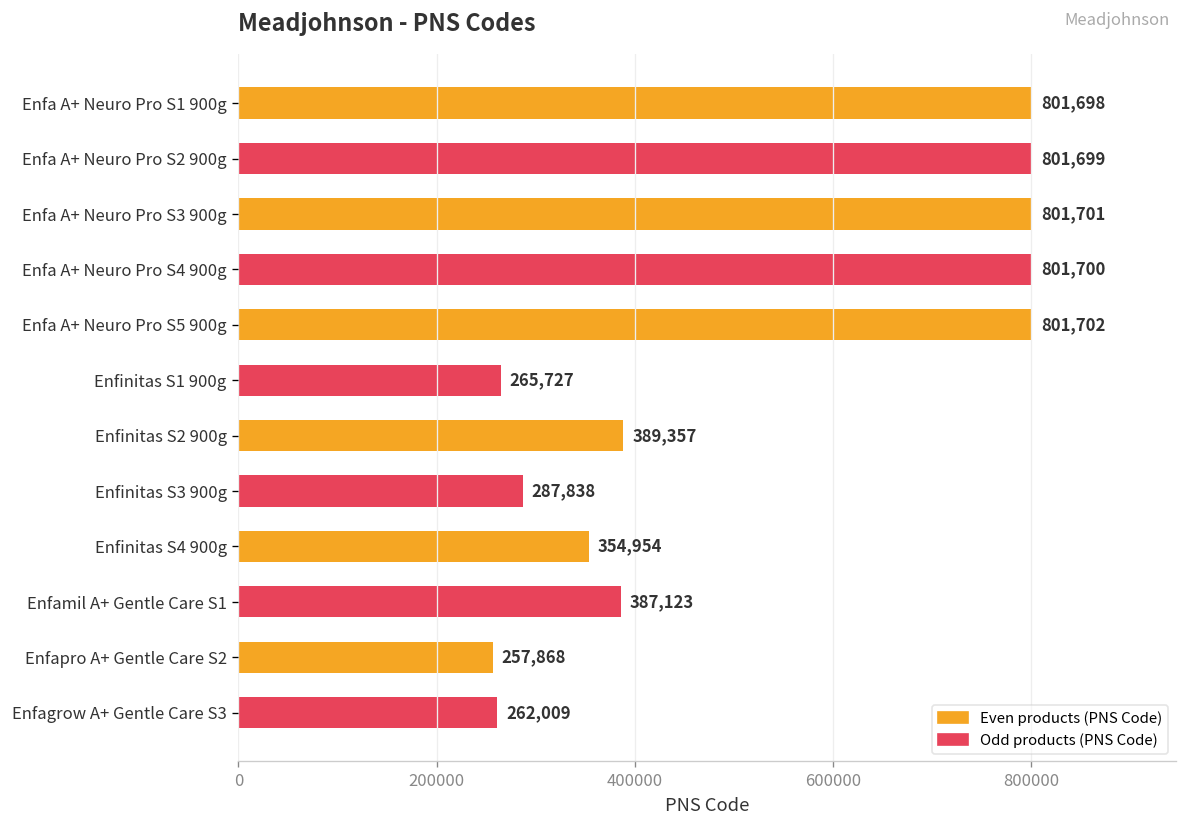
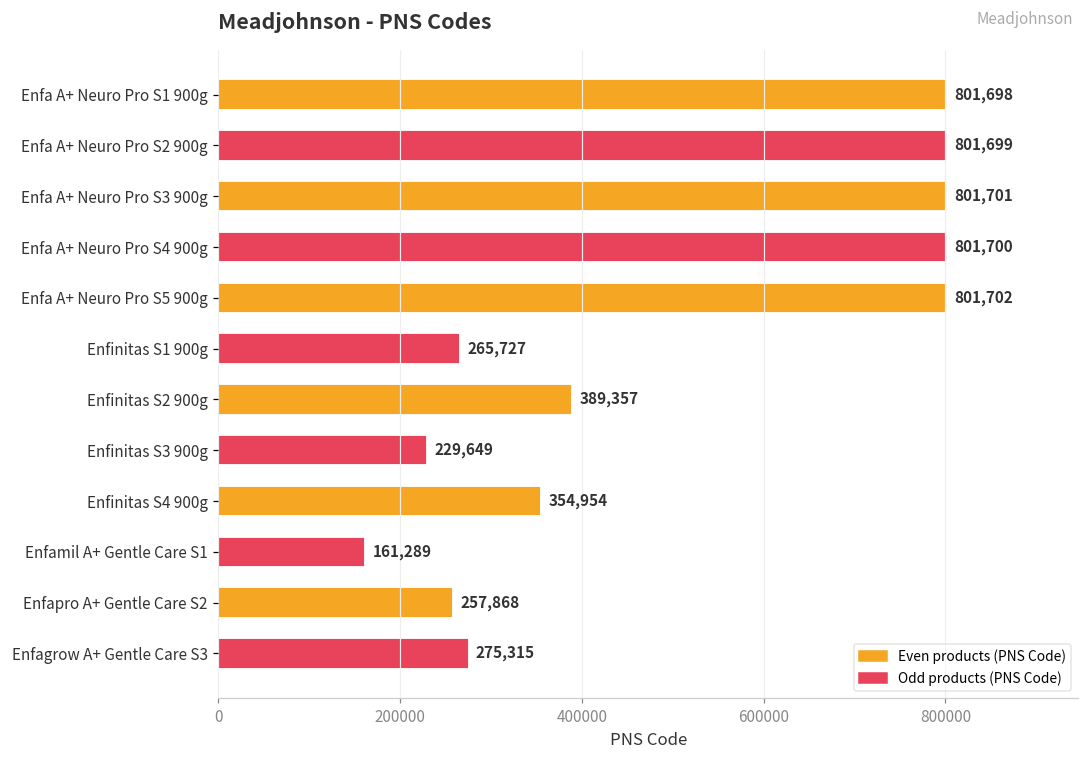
Enfinitas S3 900g: 287,838 -> 229,649
Enfamil A+ Gentle Care S1: 387,123 -> 161,289
Enfagrow A+ Gentle Care S3: 262,009 -> 275,315
